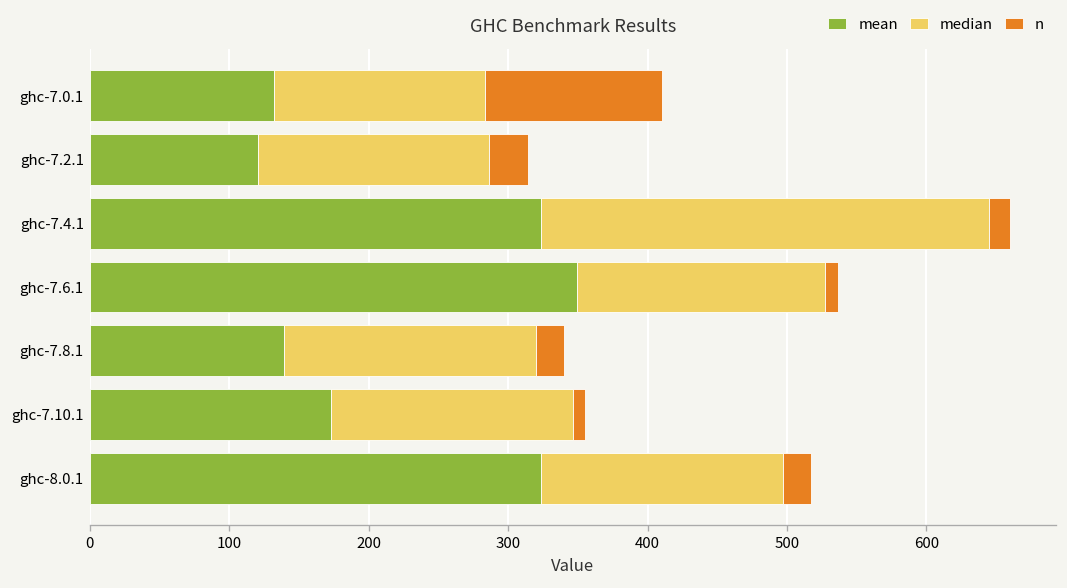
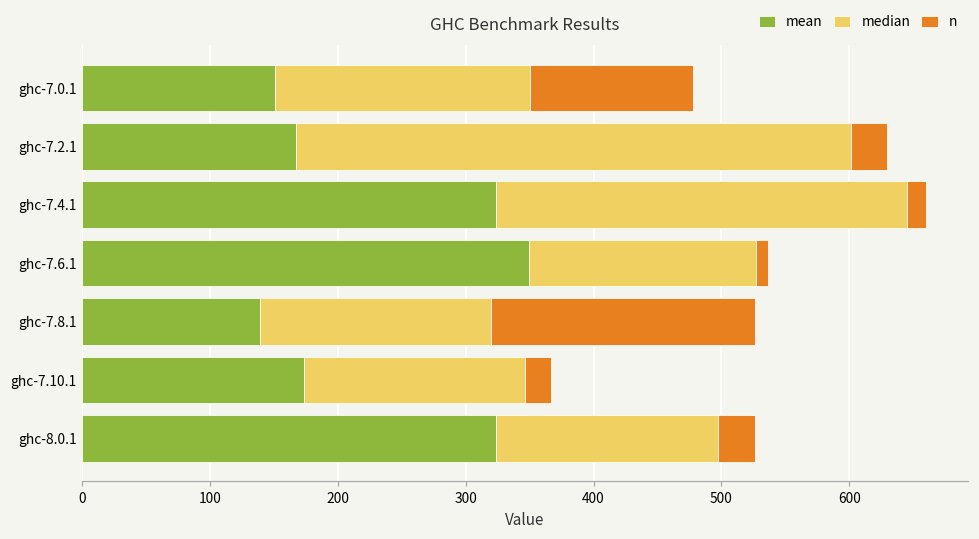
mean, ghc-7.0.1: 132 -> 151
median, ghc-7.0.1: 151 -> 200
mean, ghc-7.2.1: 120 -> 167
median, ghc-7.2.1: 166 -> 435
n, ghc-7.8.1: 20 -> 206
n, ghc-7.10.1: 9 -> 20
n, ghc-8.0.1: 20 -> 29
